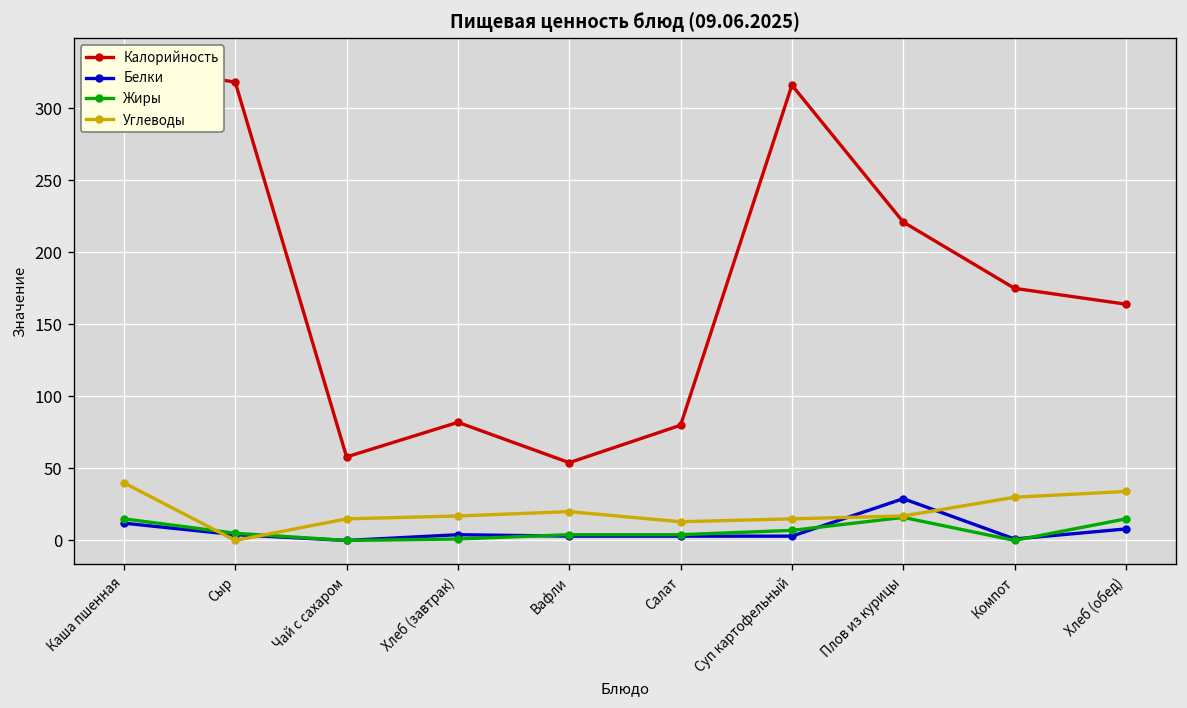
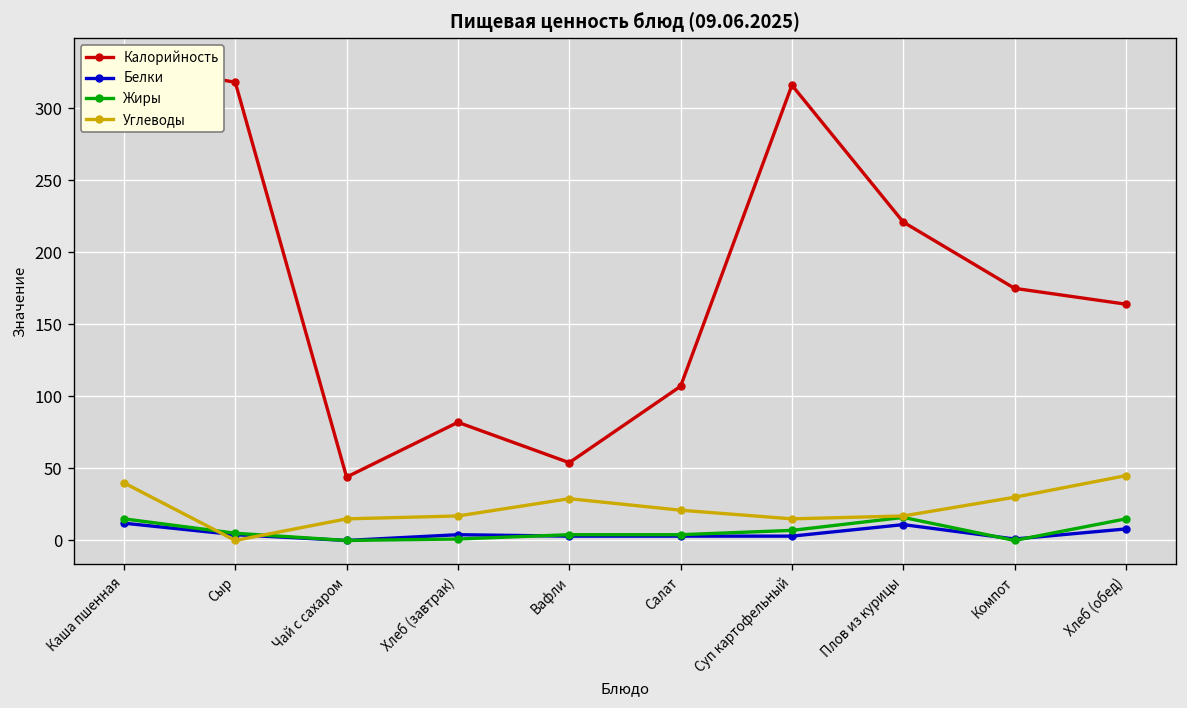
Калорийность, Чай с сахаром: 58 -> 44
Углеводы, Вафли: 20 -> 29
Калорийность, Салат: 80 -> 107
Углеводы, Салат: 13 -> 21
Белки, Плов из курицы: 29 -> 11
Углеводы, Хлеб (обед): 34 -> 45
